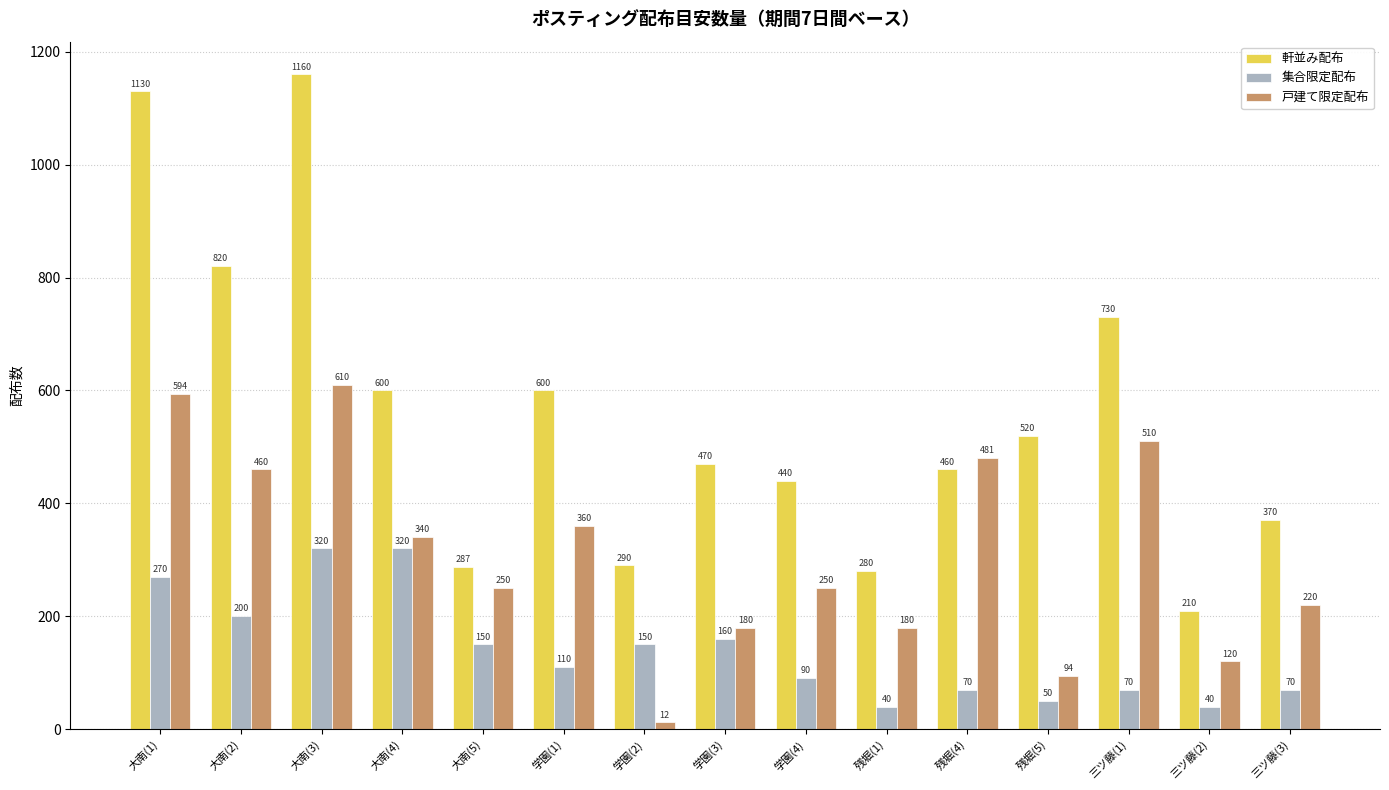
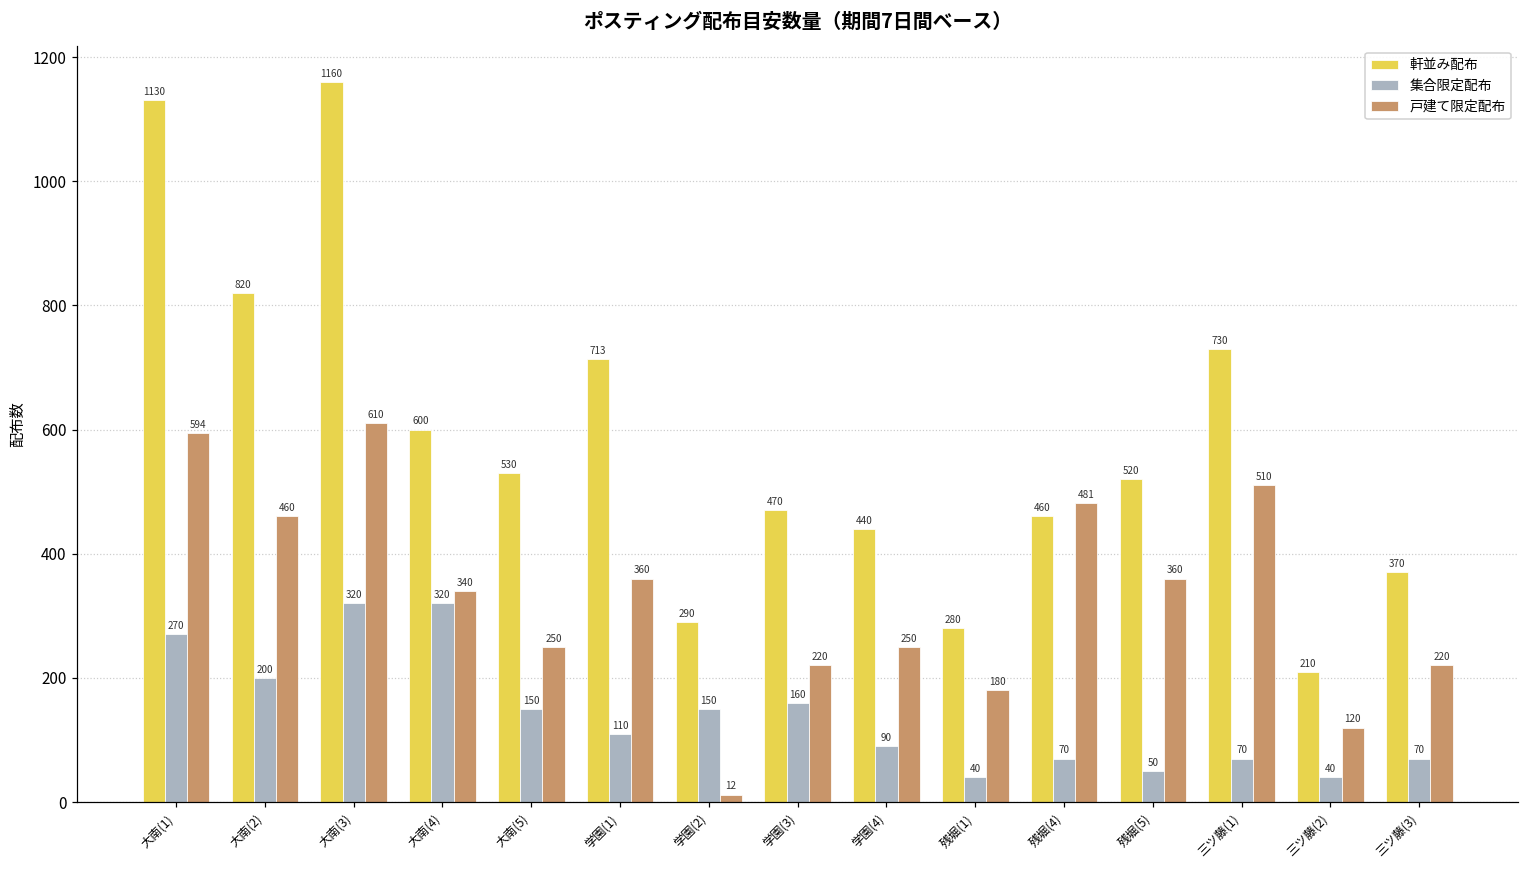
軒並み配布, 大南(5): 287 -> 530
軒並み配布, 学園(1): 600 -> 713
戸建て限定配布, 学園(3): 180 -> 220
戸建て限定配布, 残堀(5): 94 -> 360
